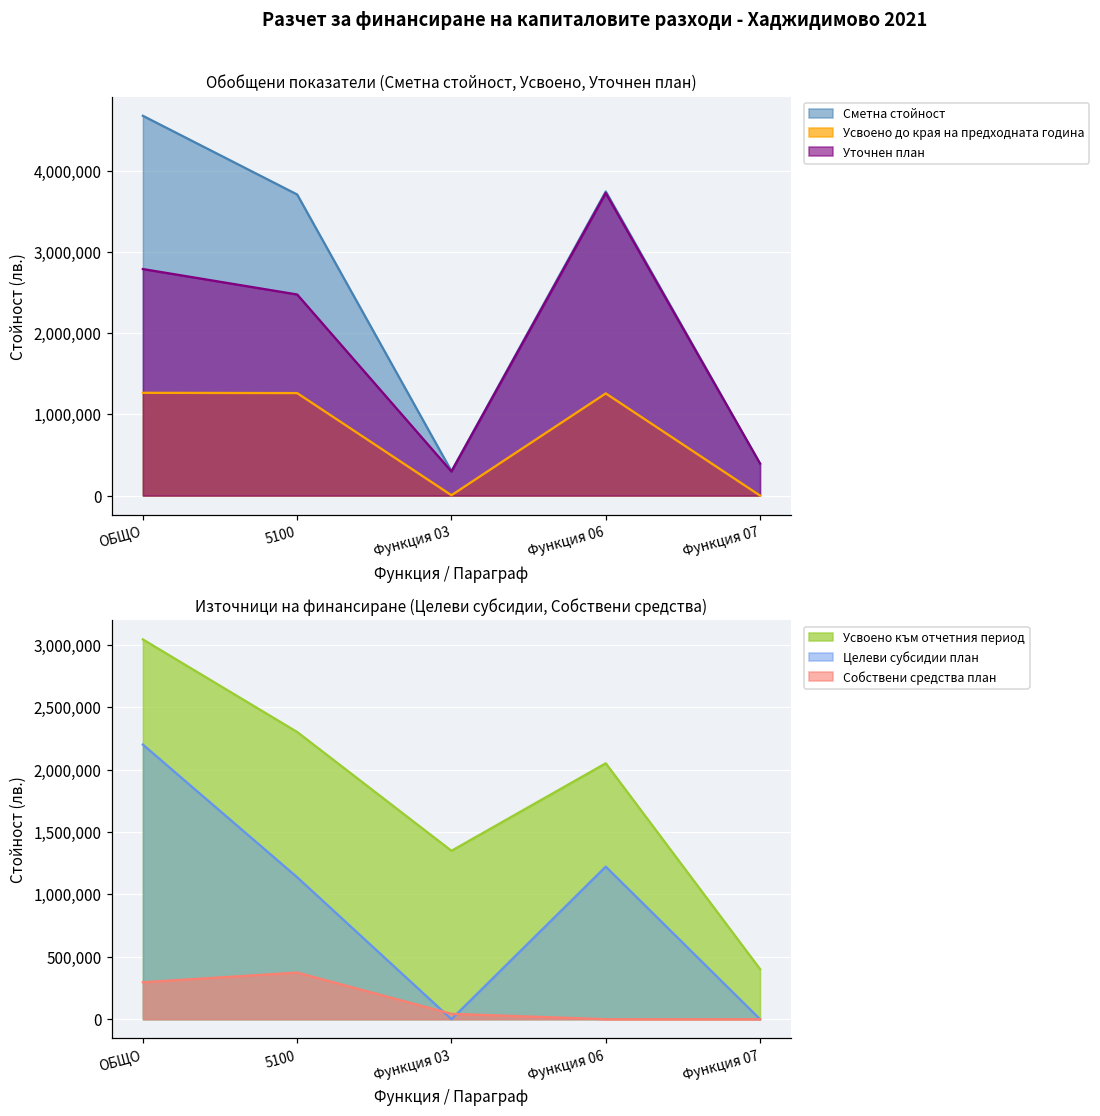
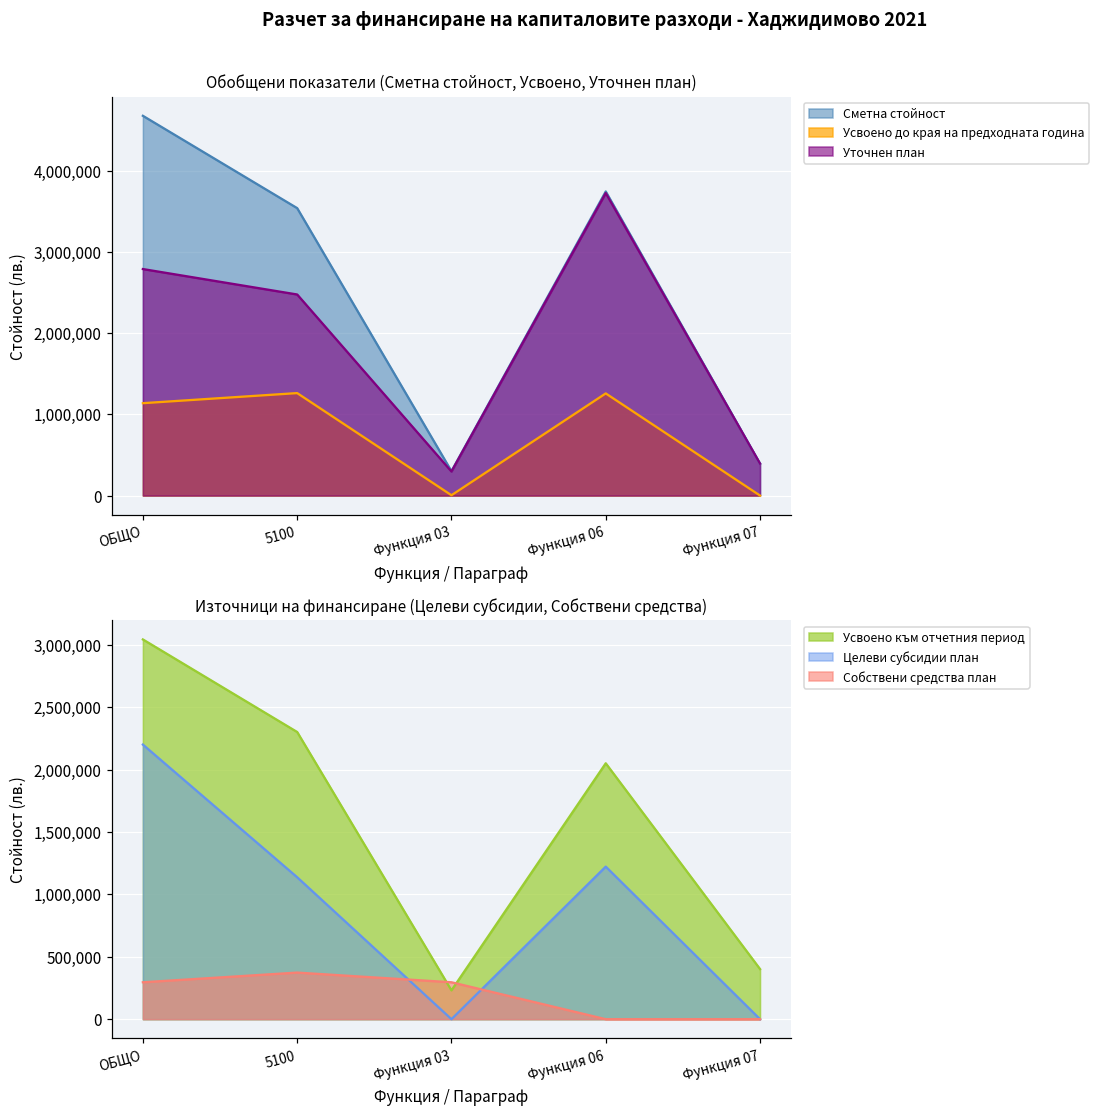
Обобщени показатели (Сметна стойност, Усвоено, Уточнен план), Усвоено до края на предходната година, ОБЩО: 1,300,000 -> 1,100,000
Обобщени показатели (Сметна стойност, Усвоено, Уточнен план), Сметна стойност, 5100: 3,700,000 -> 3,500,000
Източници на финансиране (Целеви субсидии, Собствени средства), Усвоено към отчетния период, Функция 03: 1,350,000 -> 230,000
Източници на финансиране (Целеви субсидии, Собствени средства), Собствени средства план, Функция 03: 40,000 -> 300,000
